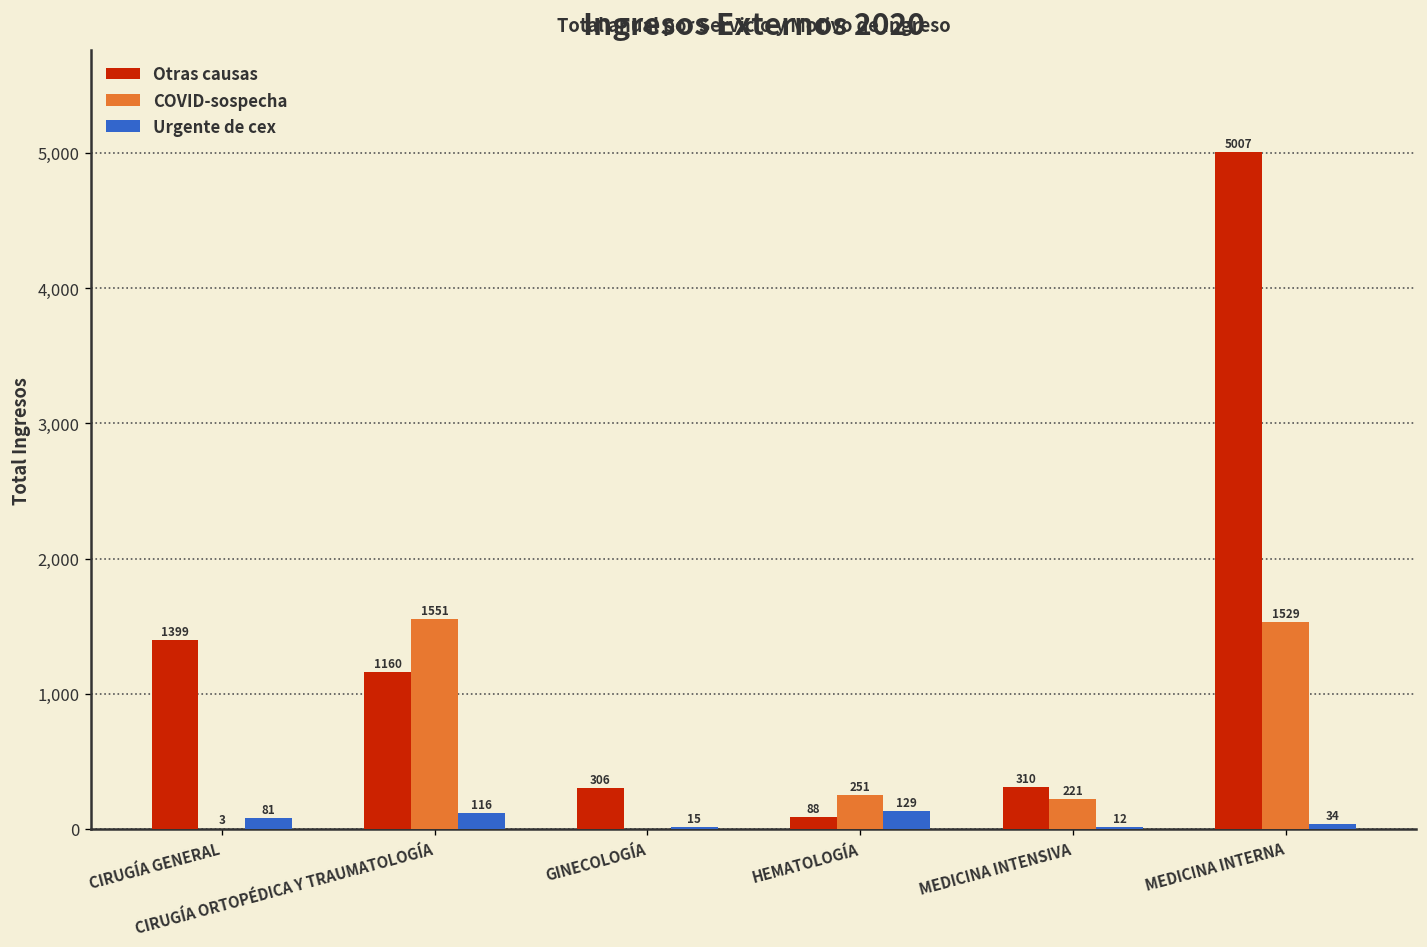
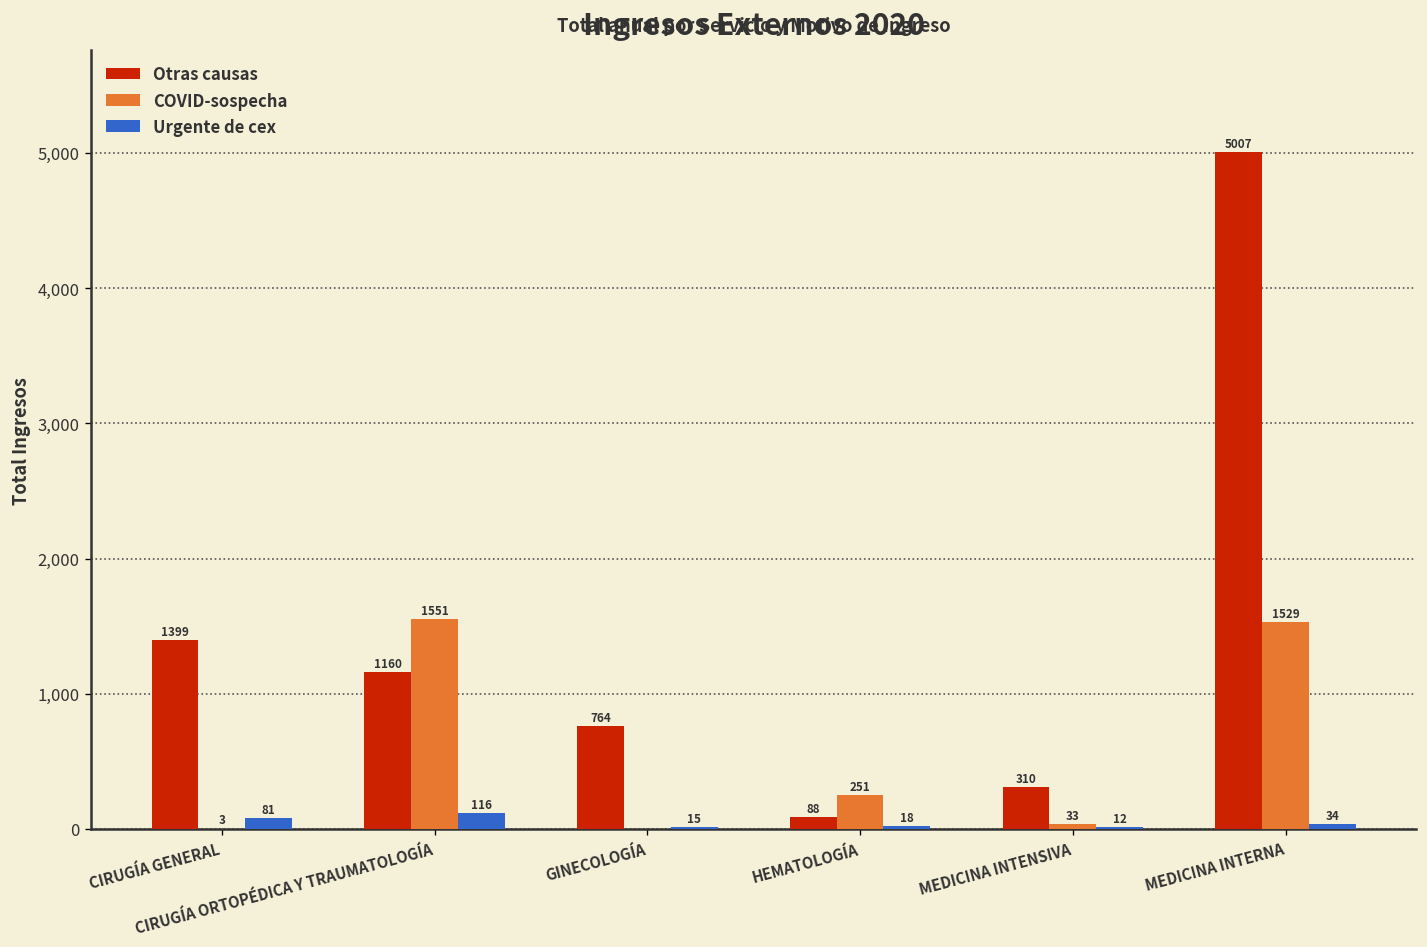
Otras causas, GINECOLOGÍA: 306 -> 764
Urgente de cex, HEMATOLOGÍA: 129 -> 18
COVID-sospecha, MEDICINA INTENSIVA: 221 -> 33
